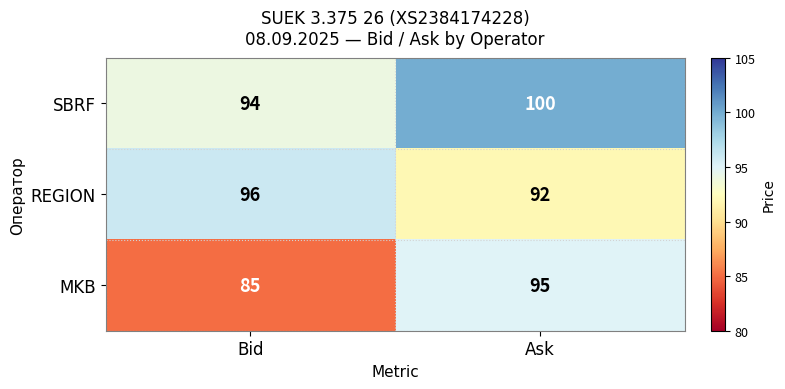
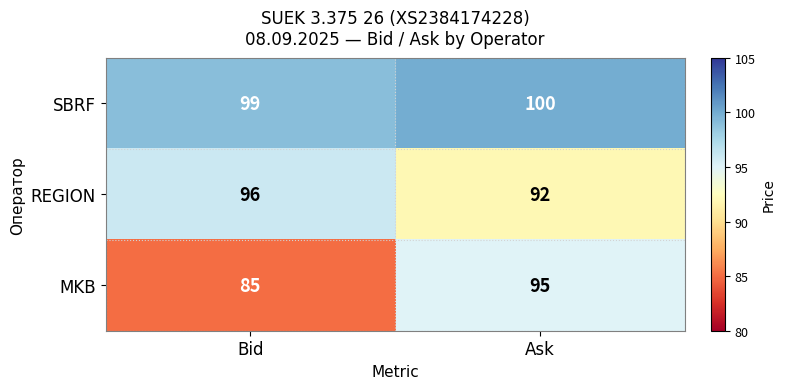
SBRF, Bid: 94 -> 99
